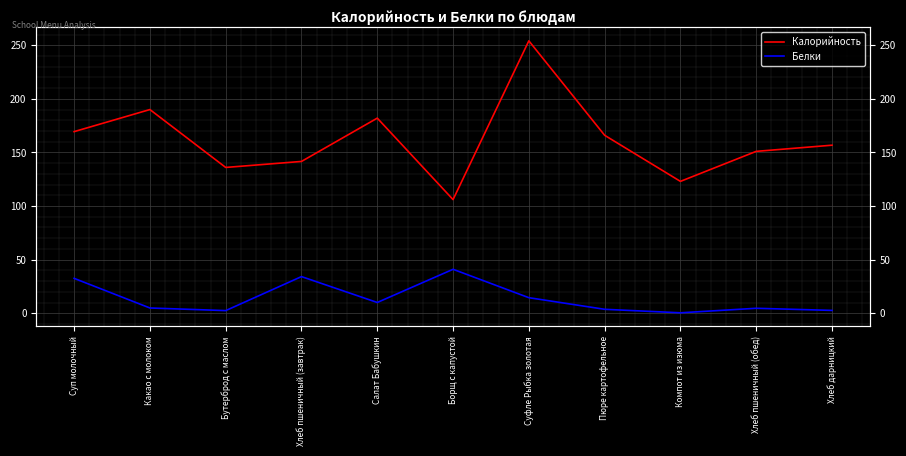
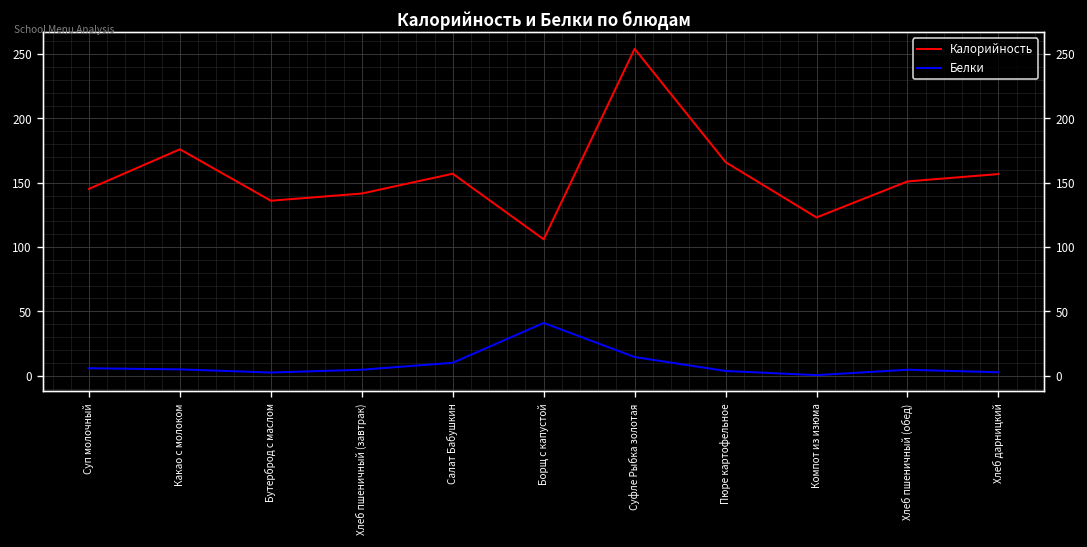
Калорийность, Суп молочный: 169 -> 145
Белки, Суп молочный: 33 -> 6
Калорийность, Какао с молоком: 190 -> 176
Белки, Хлеб пшеничный (завтрак): 34 -> 5
Калорийность, Салат Бабушкин: 182 -> 157
